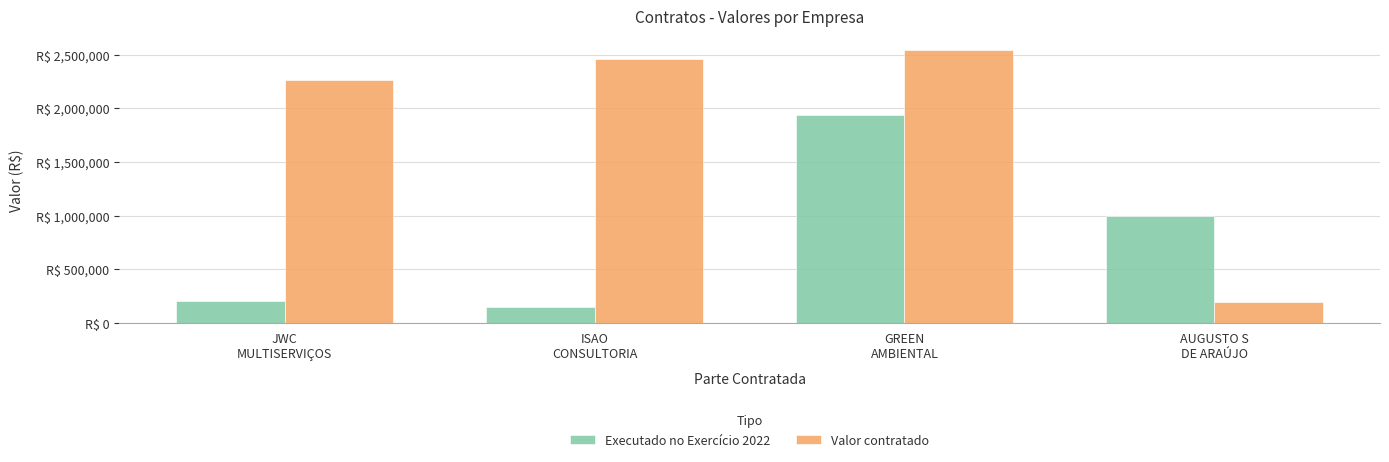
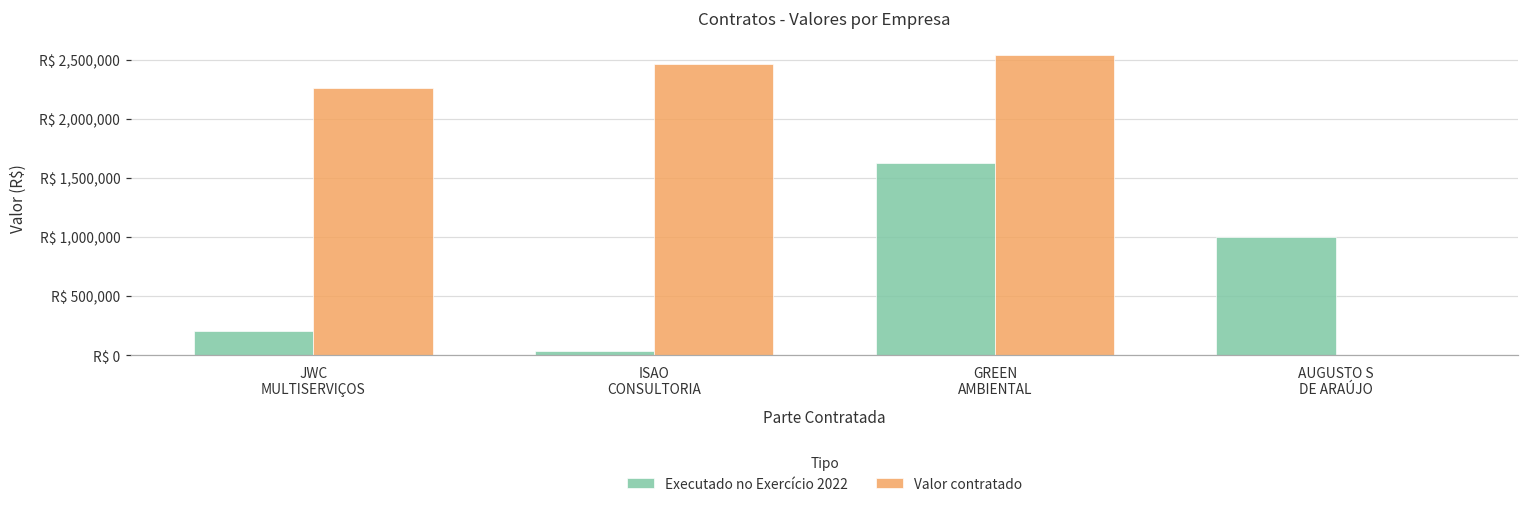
Executado no Exercício 2022, ISAO CONSULTORIA: R$ 150,000 -> R$ 30,000
Executado no Exercício 2022, GREEN AMBIENTAL: R$ 1,940,000 -> R$ 1,620,000
Valor contratado, AUGUSTO S DE ARAÚJO: R$ 200,000 -> R$ 10,000
